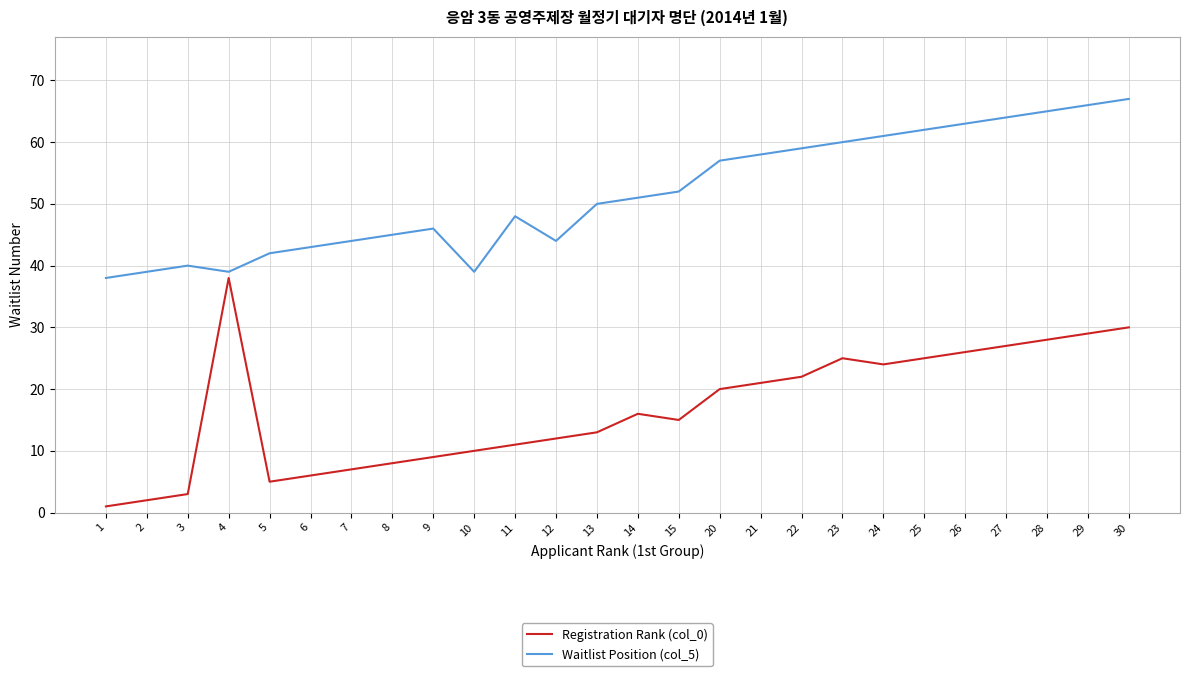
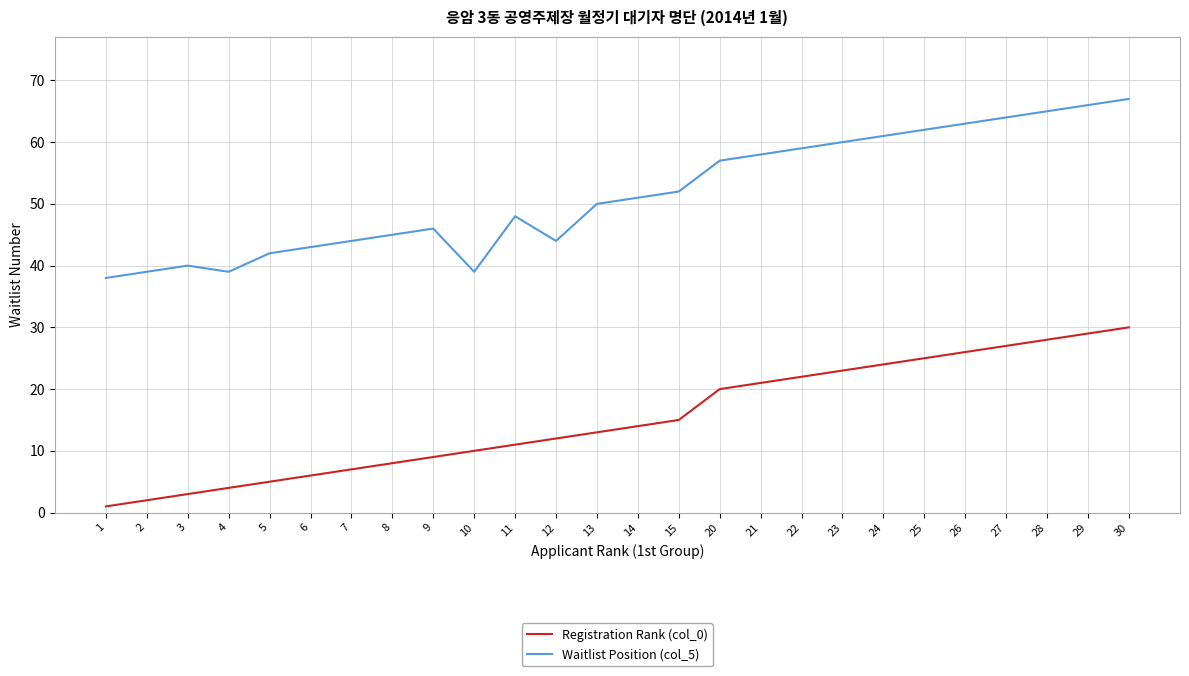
Registration Rank (col_0), 4: 38 -> 4
Registration Rank (col_0), 14: 16 -> 14
Registration Rank (col_0), 23: 25 -> 23
